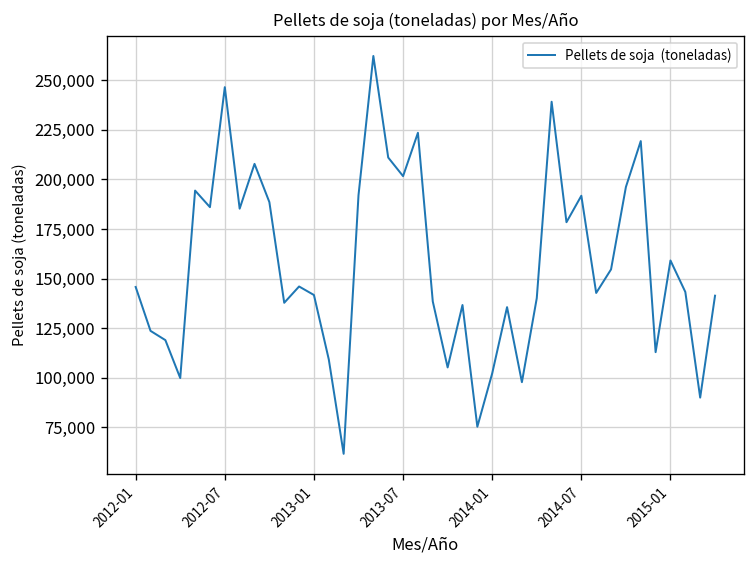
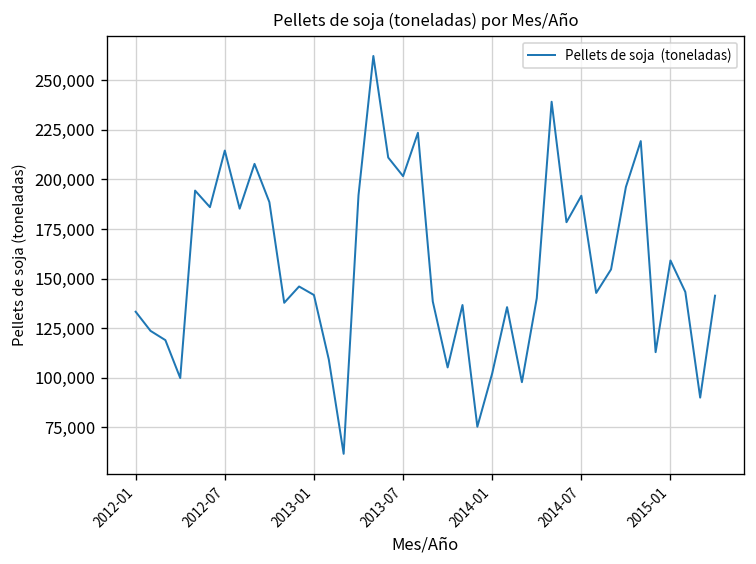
2012-01: 146,000 -> 133,000
2012-07: 246,000 -> 215,000
